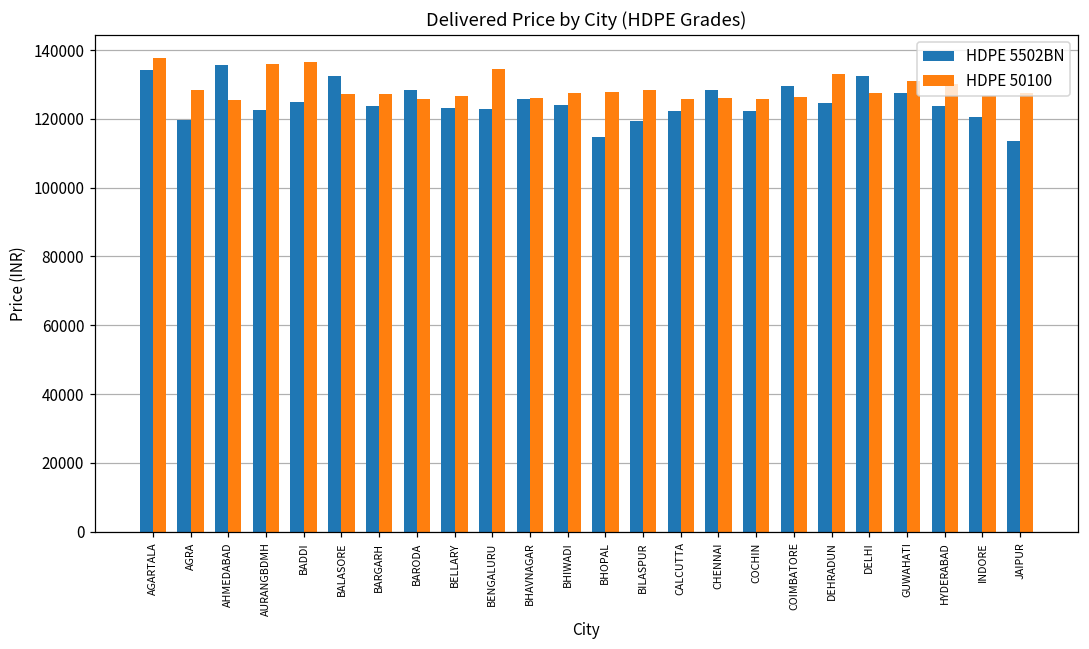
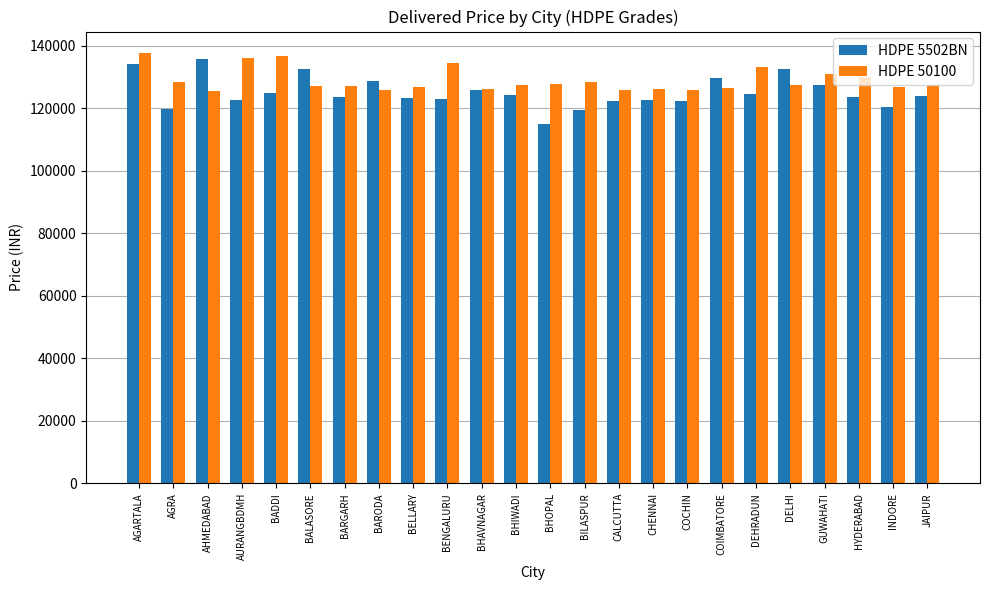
HDPE 5502BN, CHENNAI: 128000 -> 123000
HDPE 5502BN, JAIPUR: 114000 -> 124000
